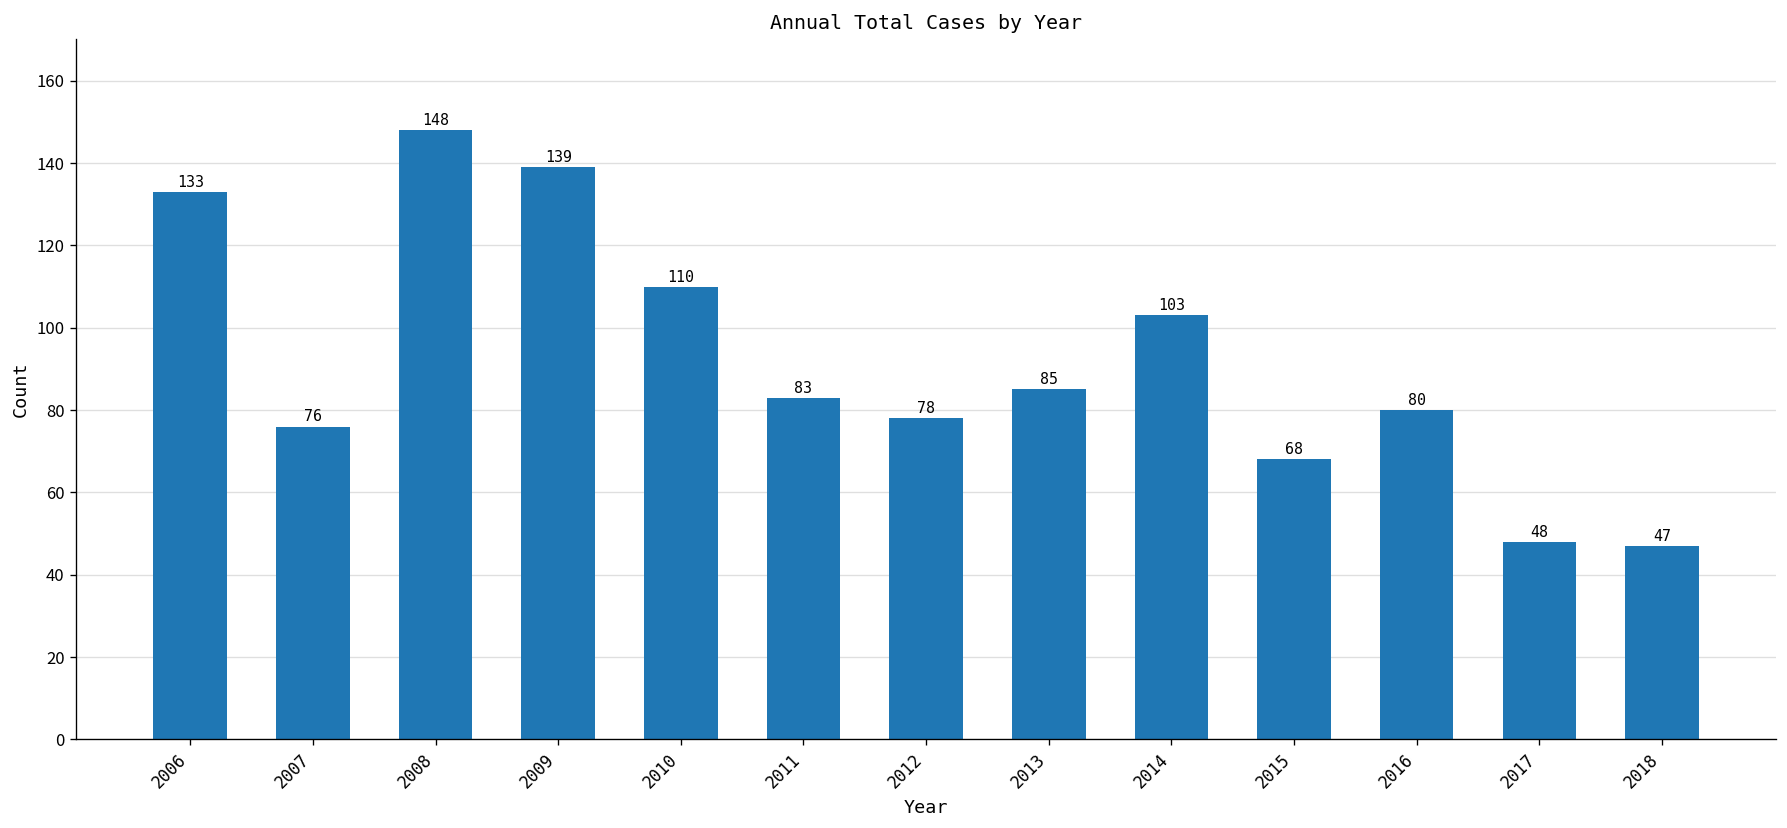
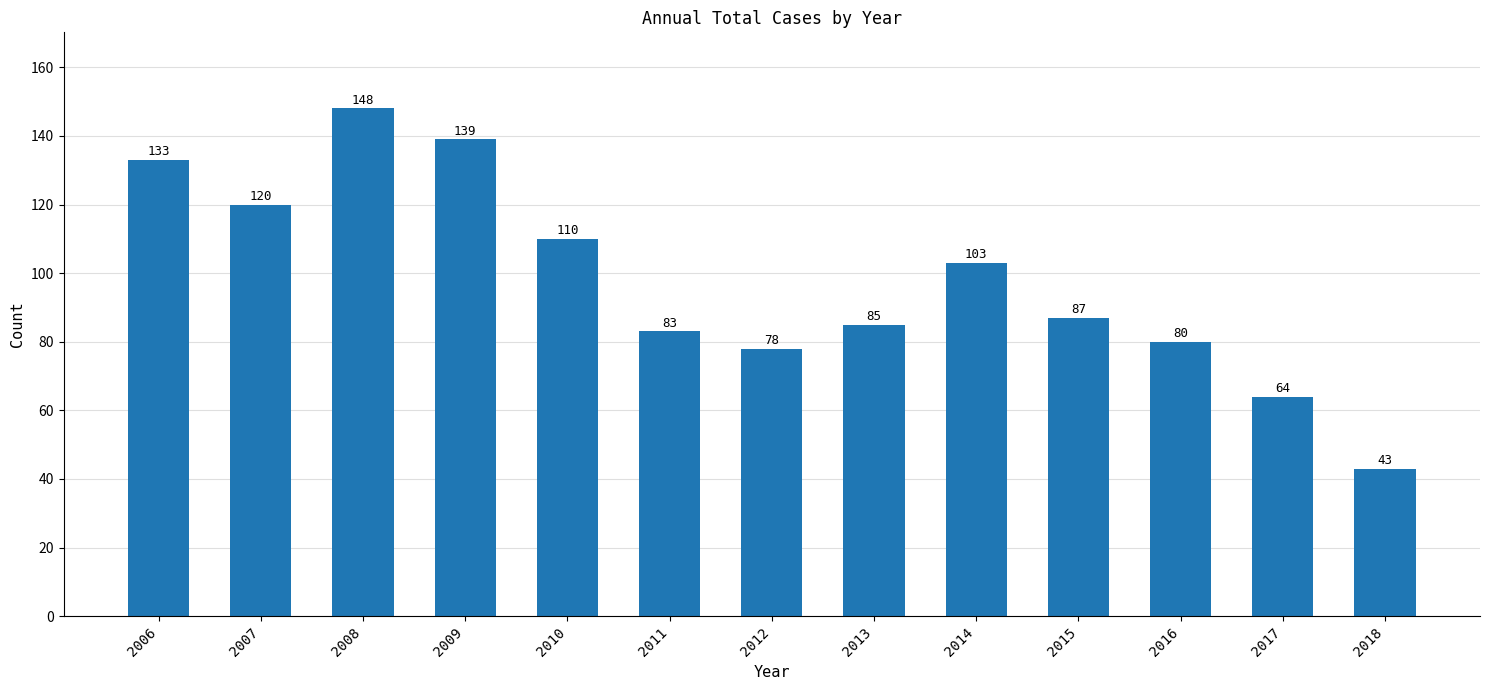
2007: 76 -> 120
2015: 68 -> 87
2017: 48 -> 64
2018: 47 -> 43
